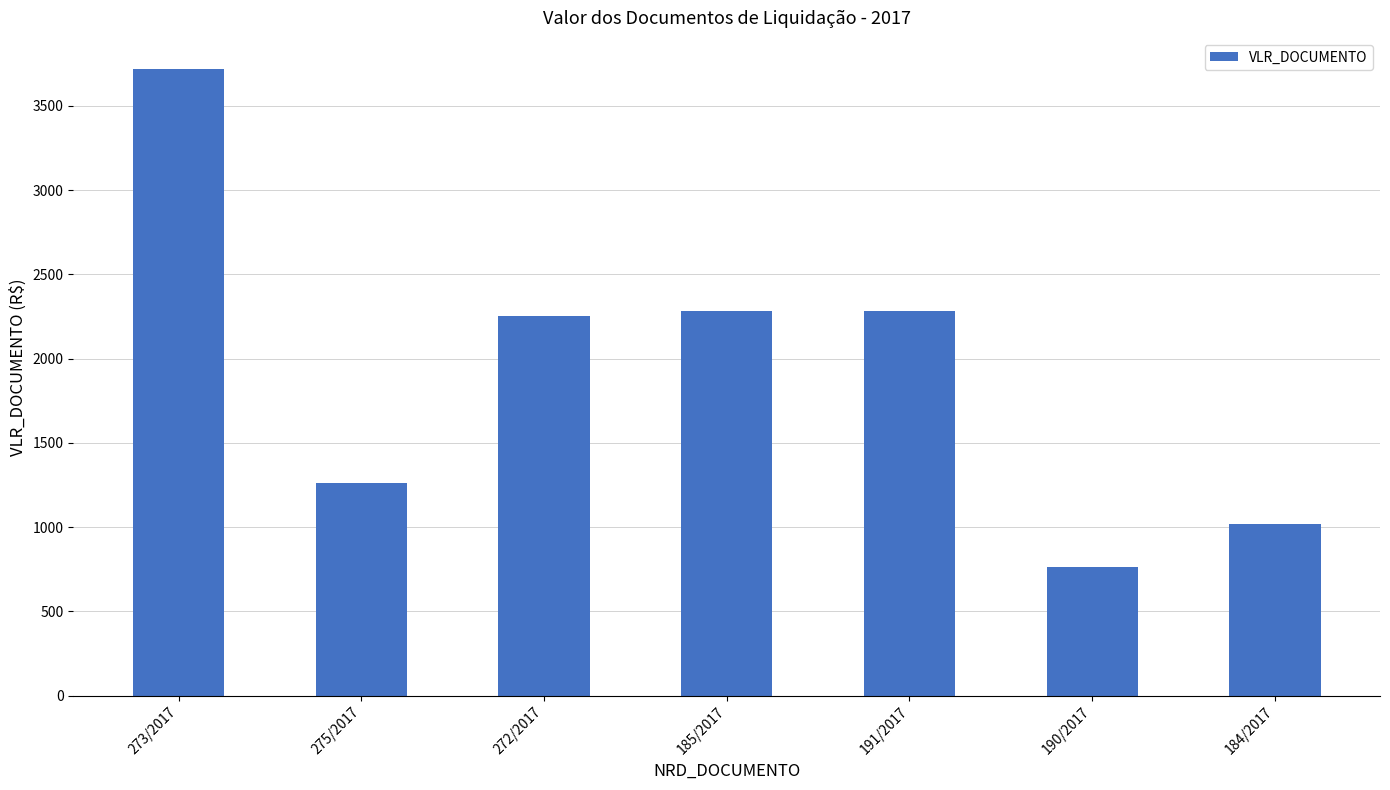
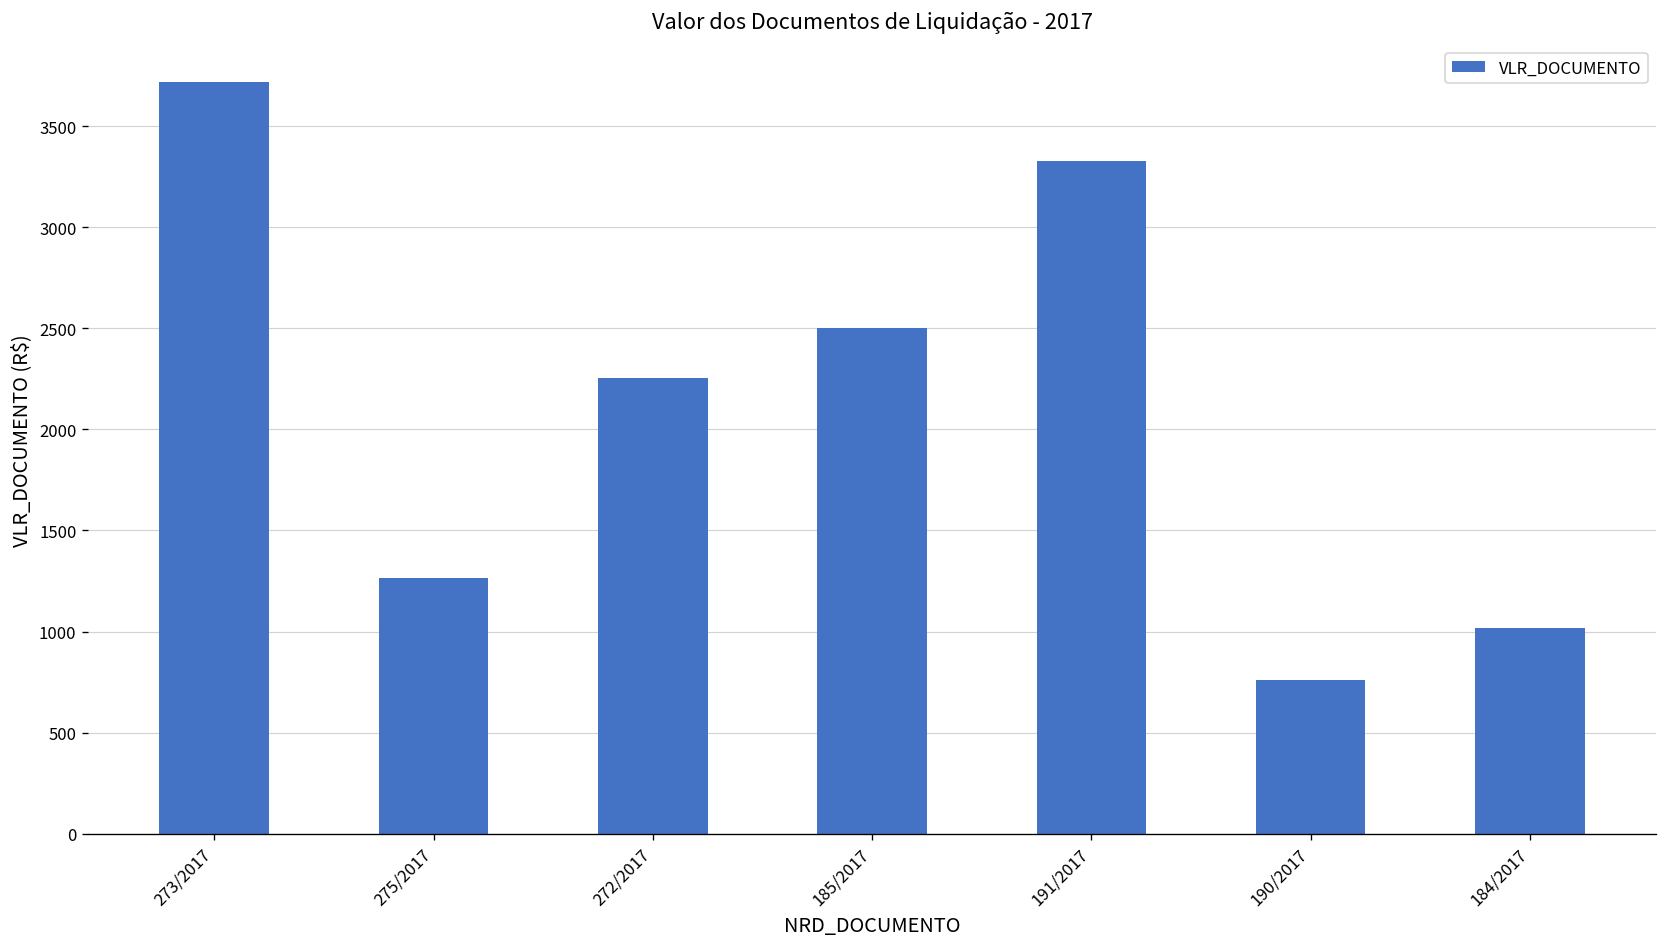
185/2017: 2280 -> 2500
191/2017: 2280 -> 3330
